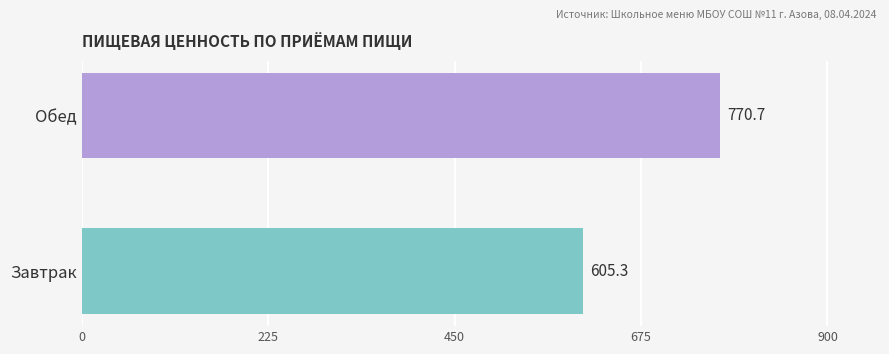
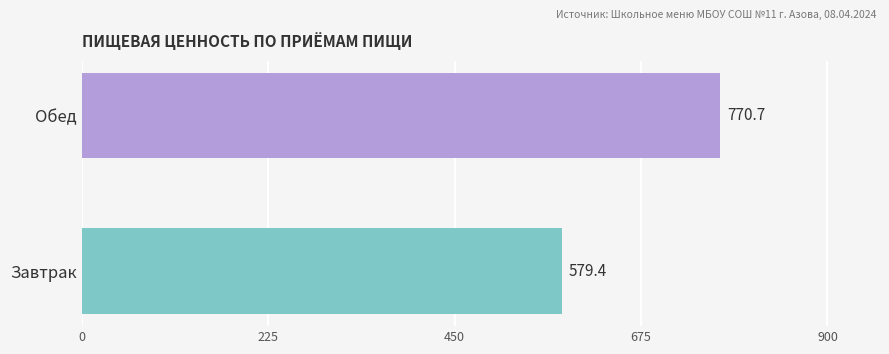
Завтрак: 605.3 -> 579.4
